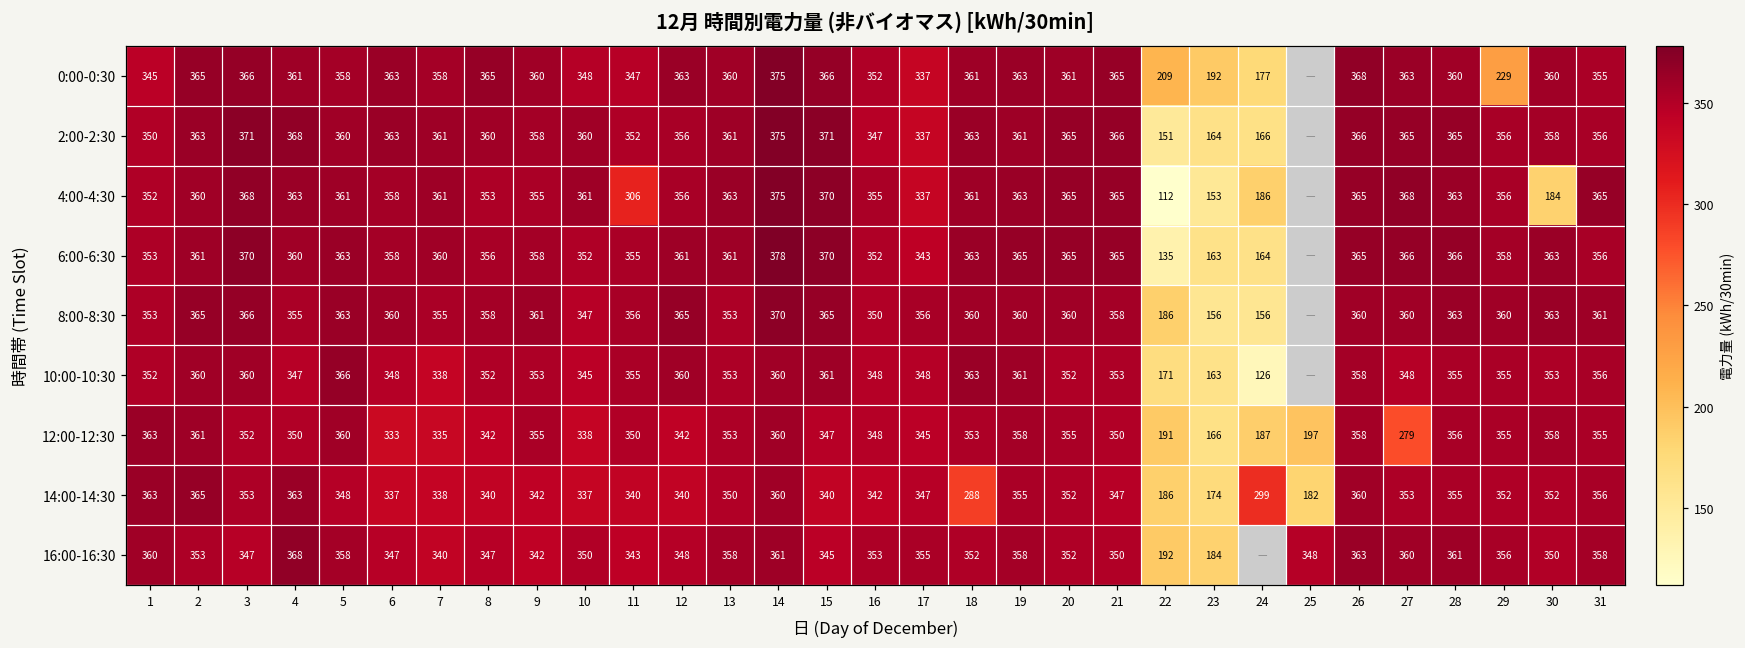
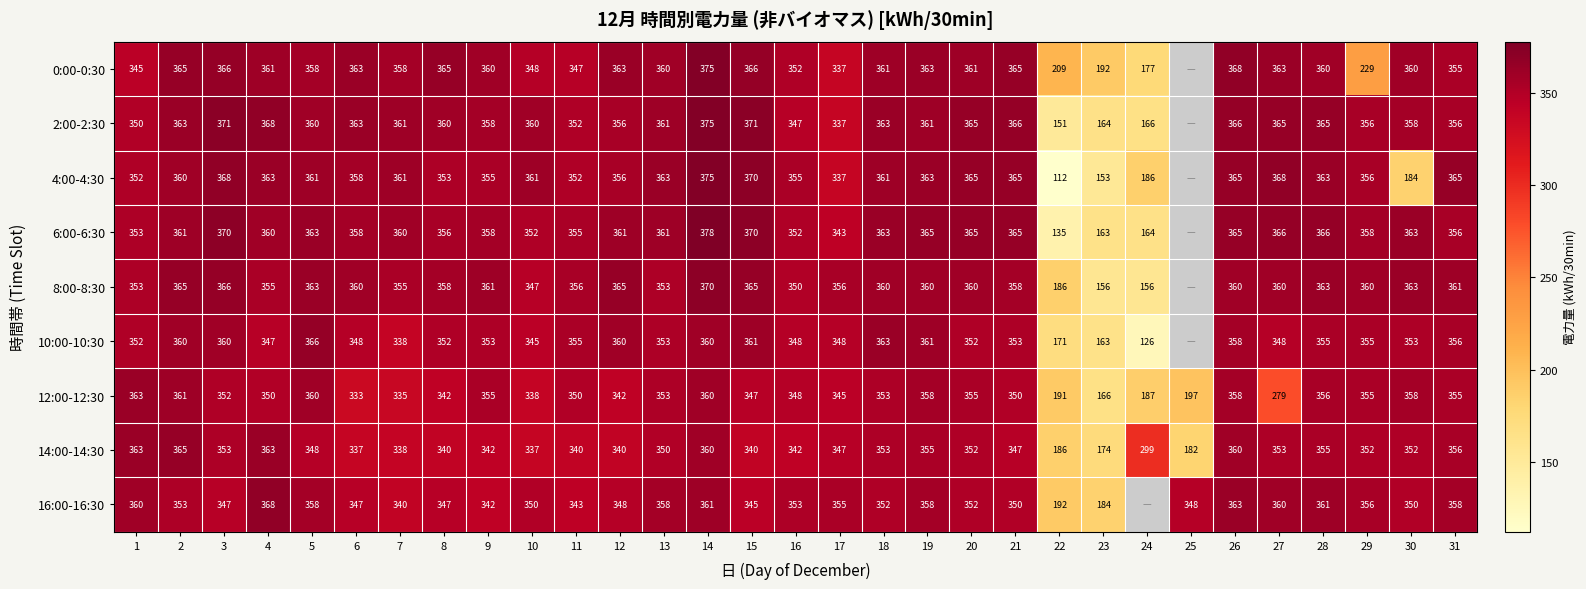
4:00-4:30, 11: 306 -> 352
14:00-14:30, 18: 288 -> 353
